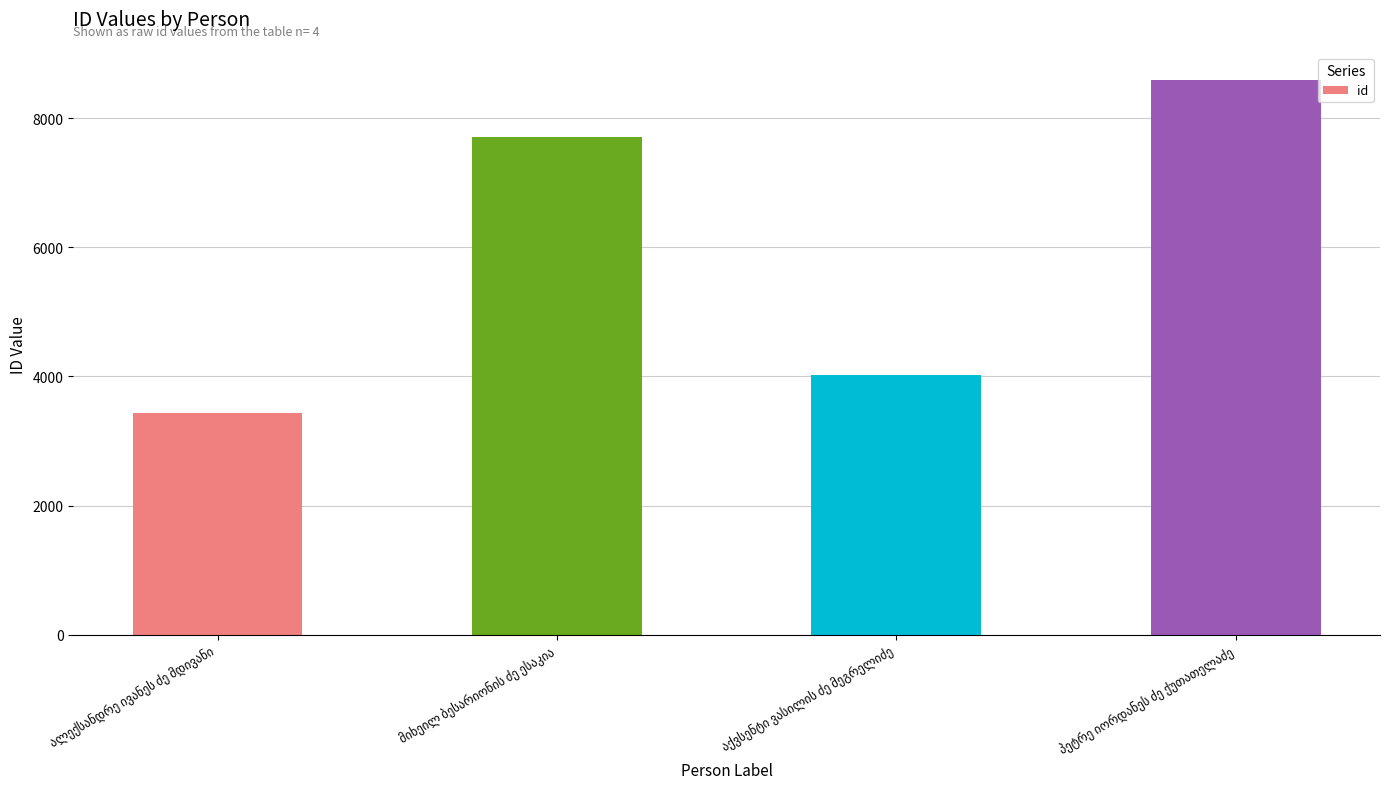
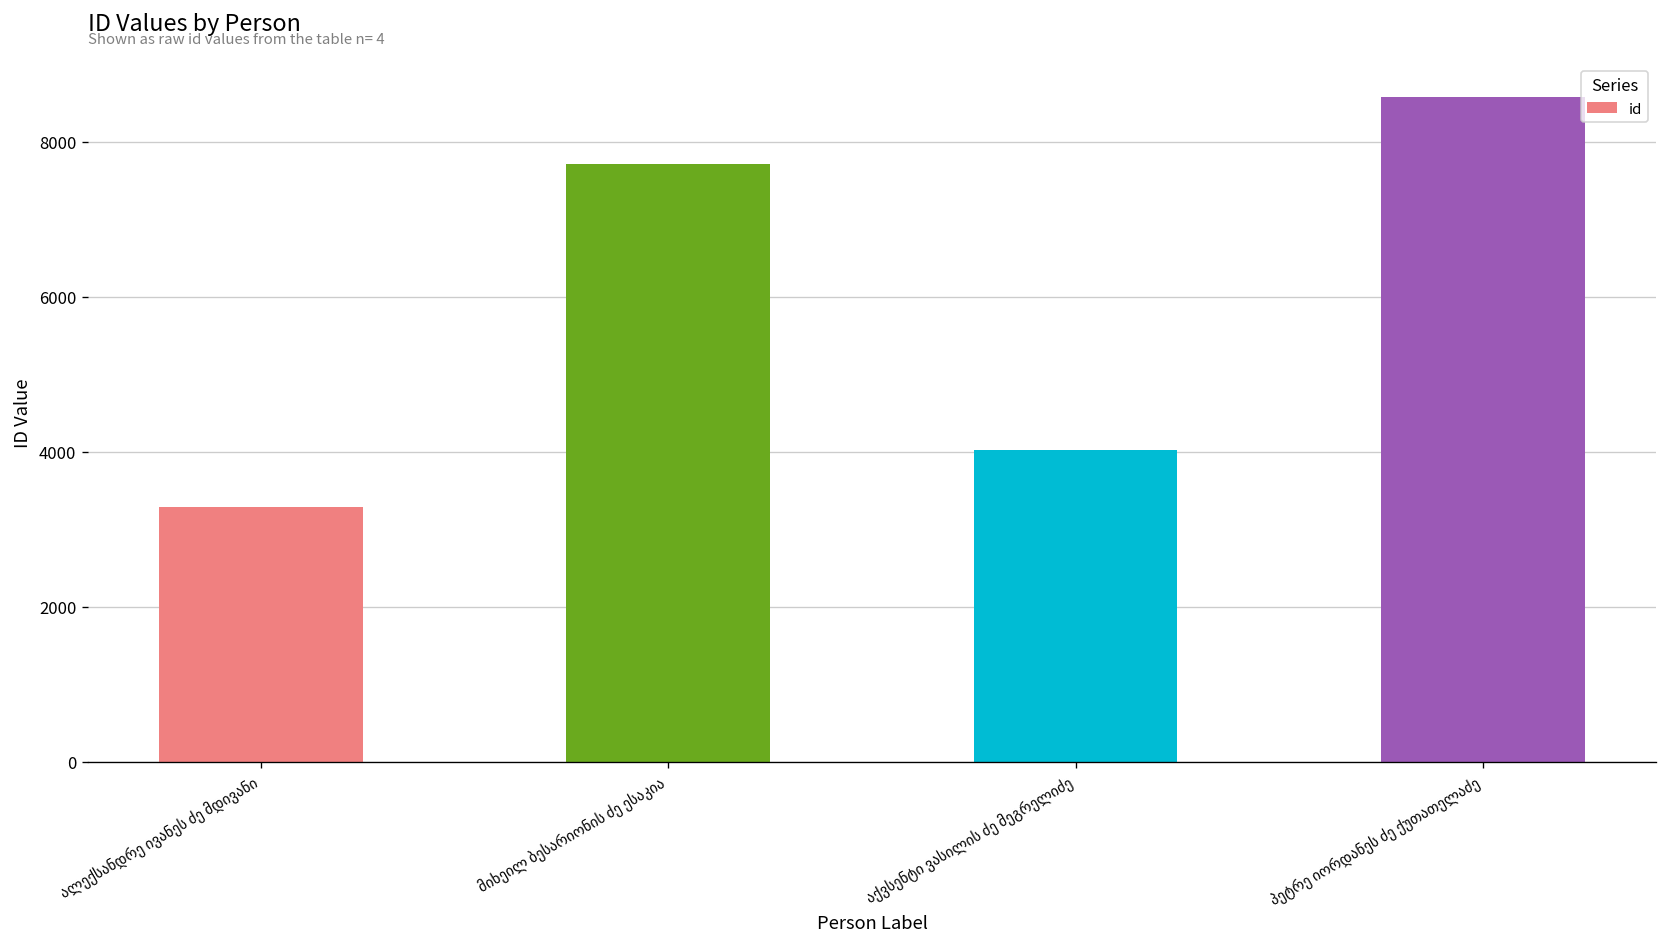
ალექსანდრე ივანეს ძე მდივანი: 3400 -> 3300
